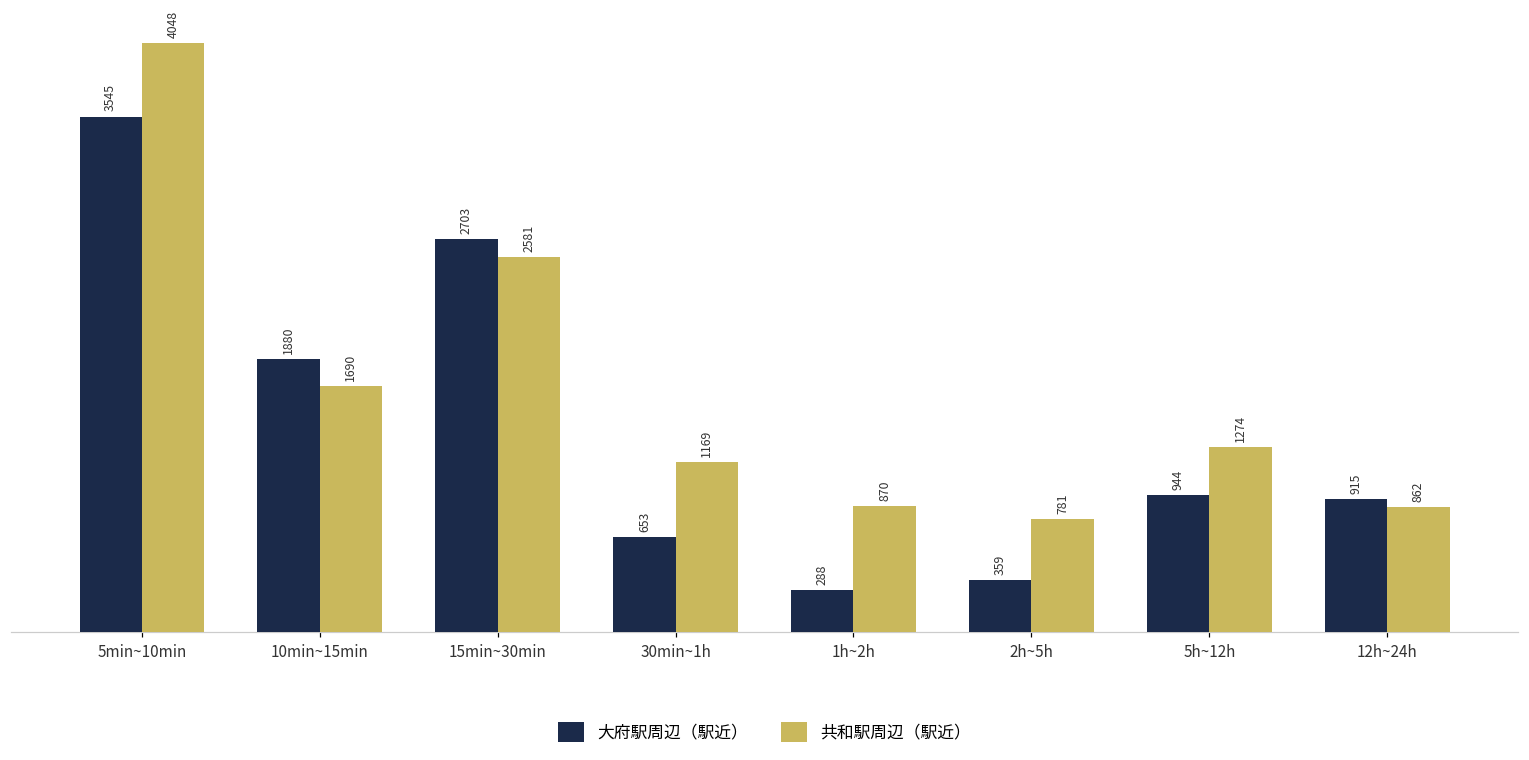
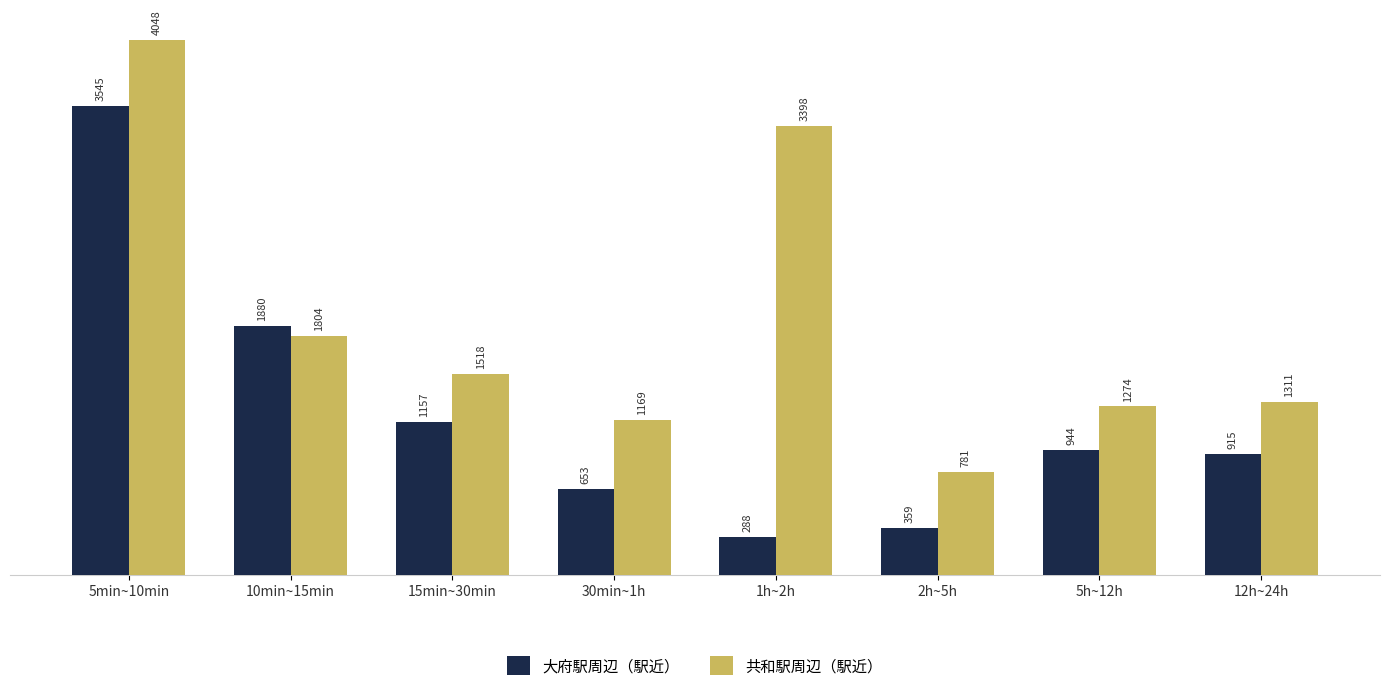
共和駅周辺（駅近）, 10min~15min: 1690 -> 1804
大府駅周辺（駅近）, 15min~30min: 2703 -> 1157
共和駅周辺（駅近）, 15min~30min: 2581 -> 1518
共和駅周辺（駅近）, 1h~2h: 870 -> 3398
共和駅周辺（駅近）, 12h~24h: 862 -> 1311
